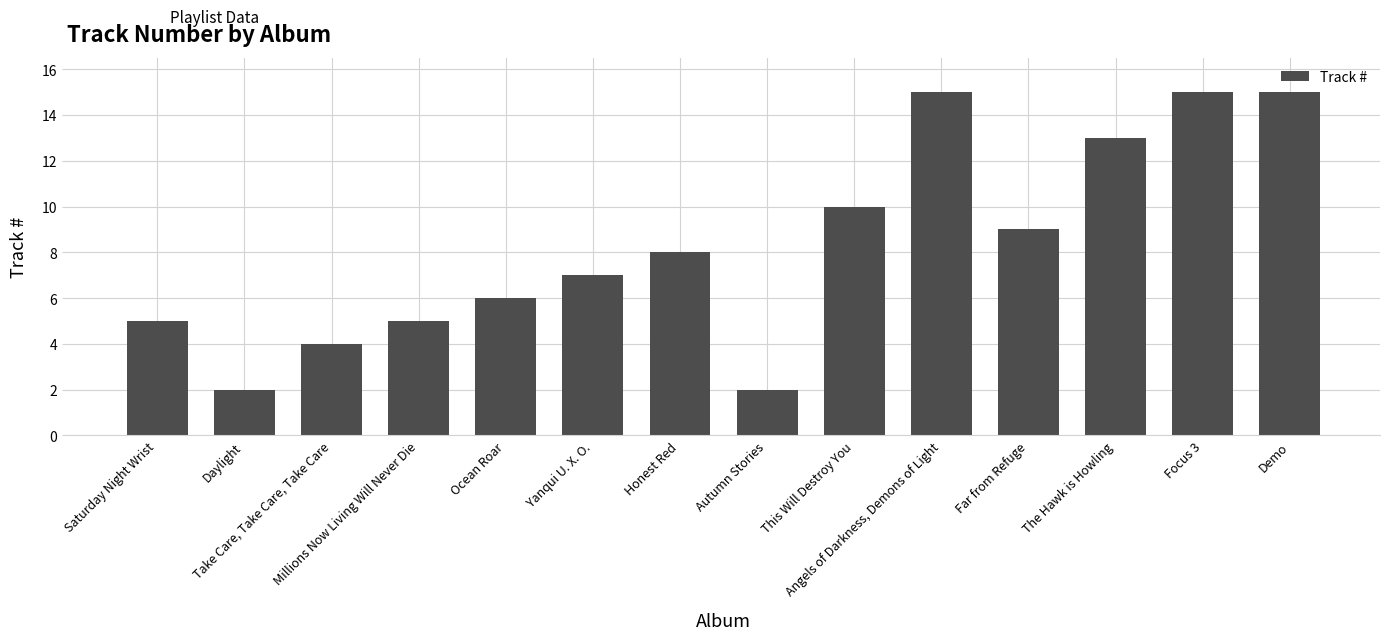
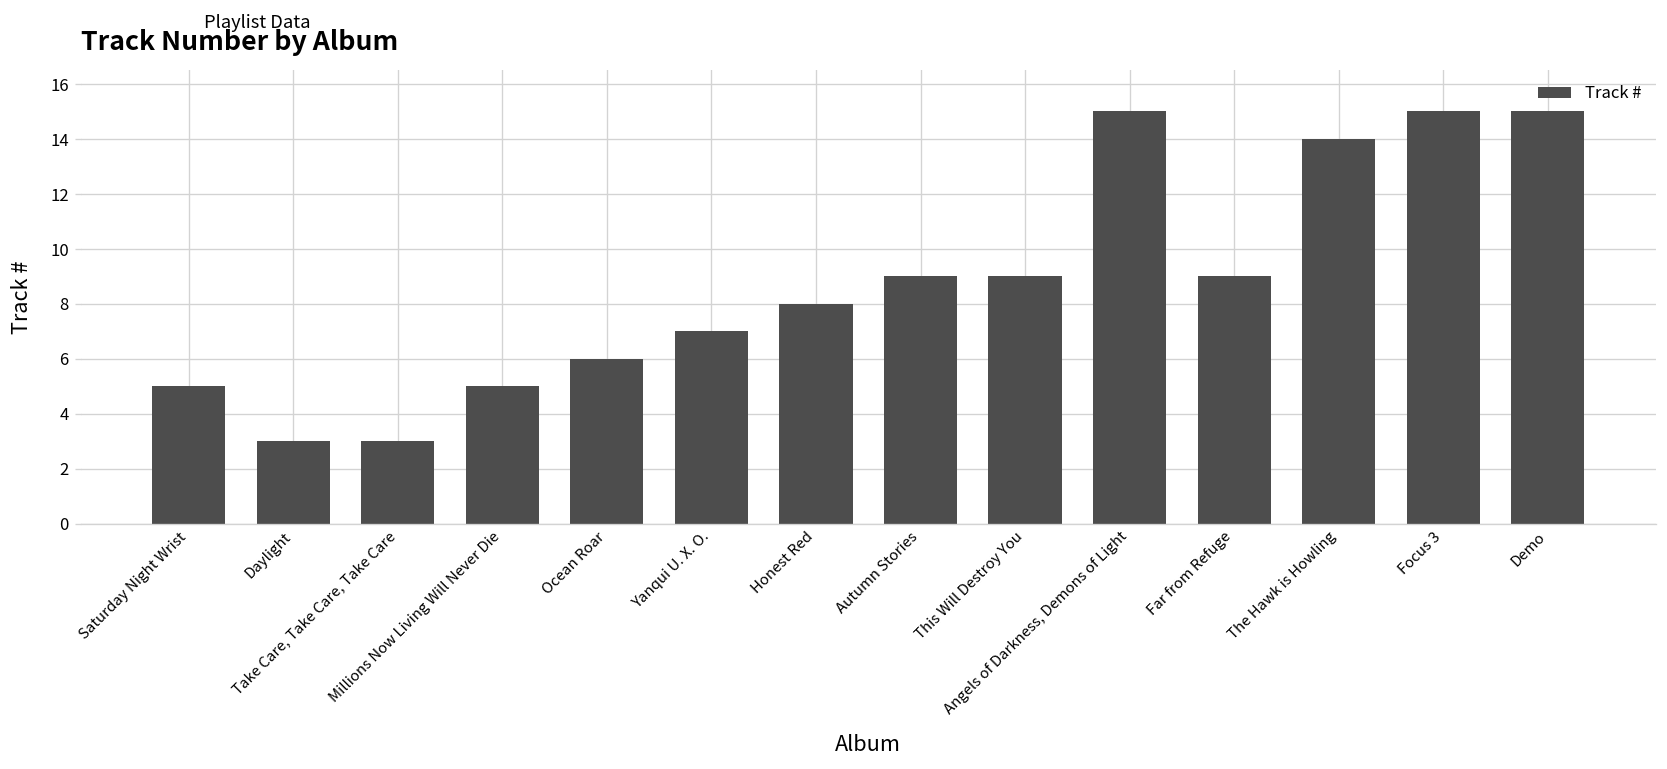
Daylight: 2 -> 3
Take Care, Take Care, Take Care: 4 -> 3
Autumn Stories: 2 -> 9
This Will Destroy You: 10 -> 9
The Hawk is Howling: 13 -> 14
